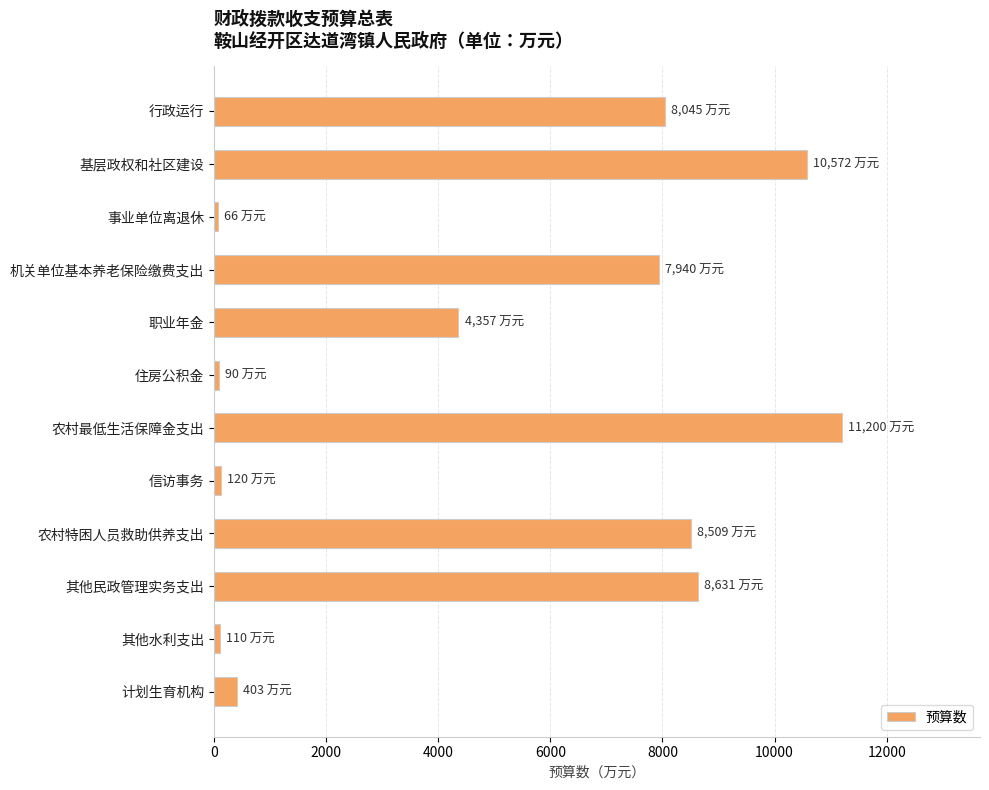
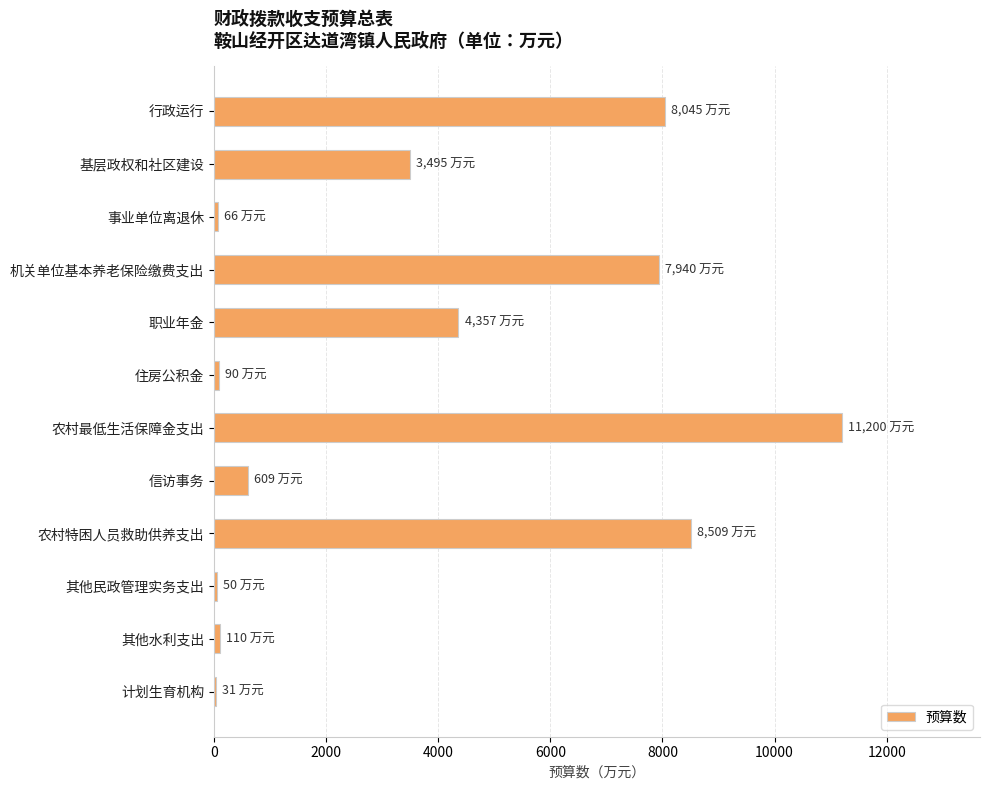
基层政权和社区建设: 10,572 -> 3,495
信访事务: 120 -> 609
其他民政管理实务支出: 8,631 -> 50
计划生育机构: 403 -> 31
